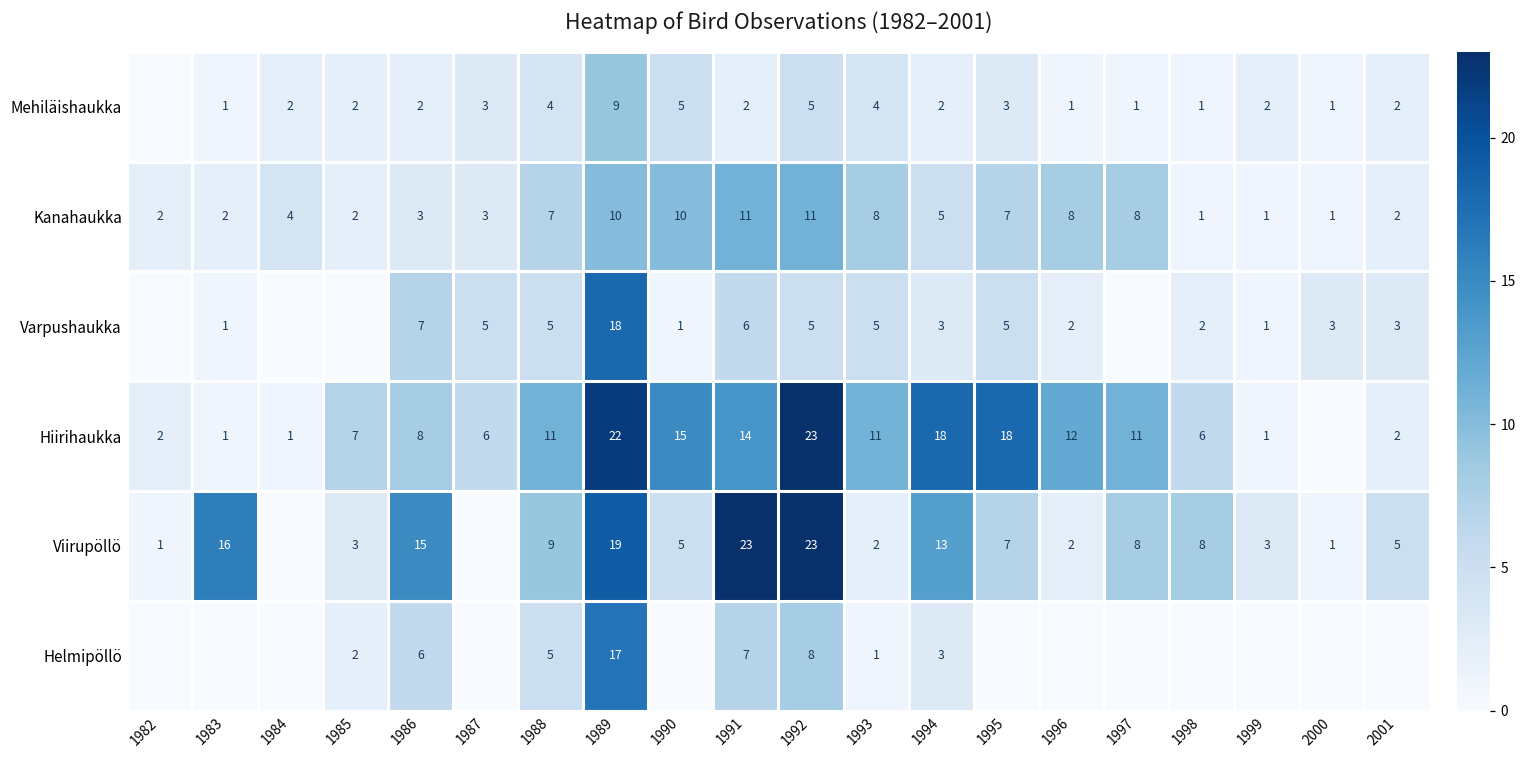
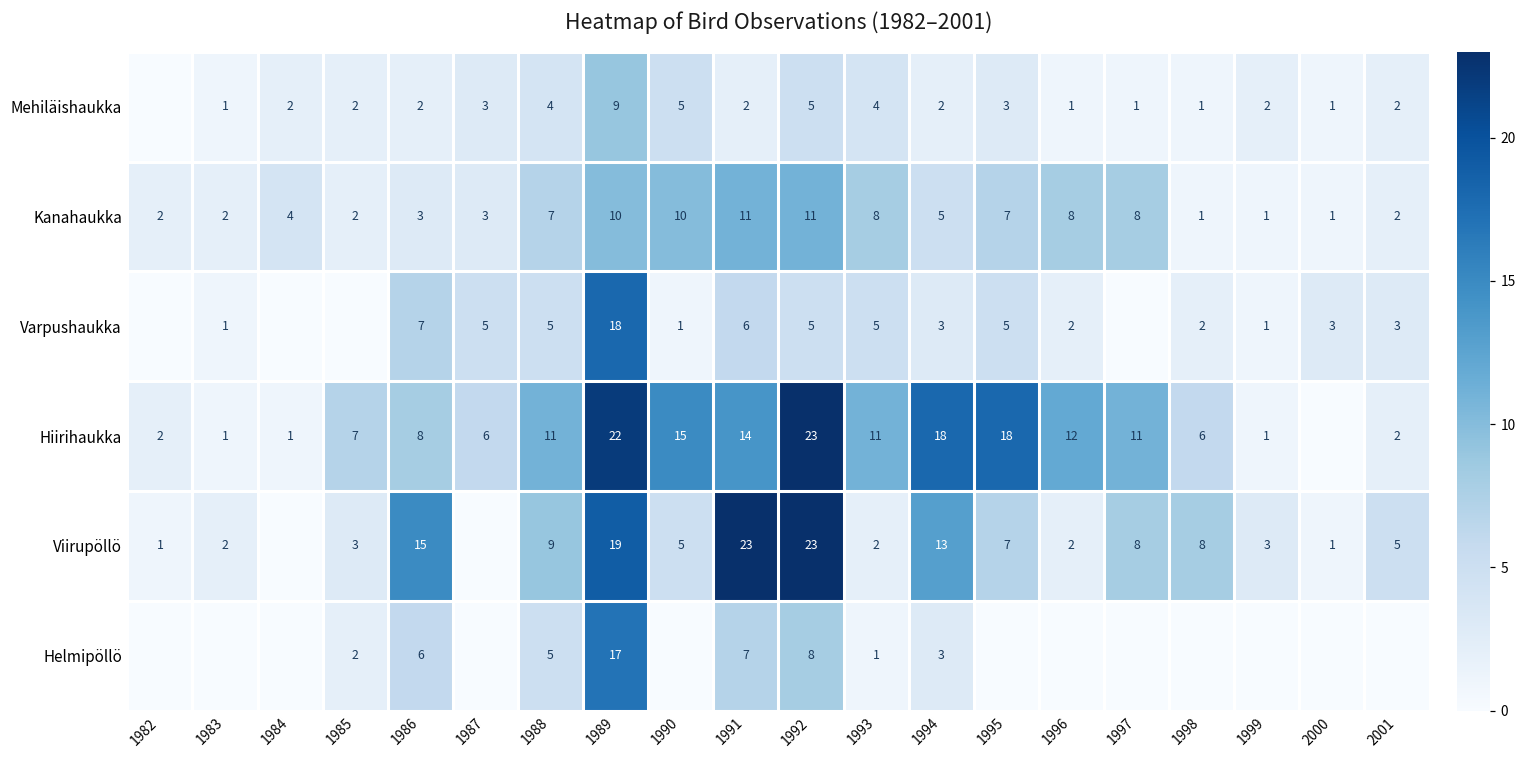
Viirupöllö, 1983: 16 -> 2
